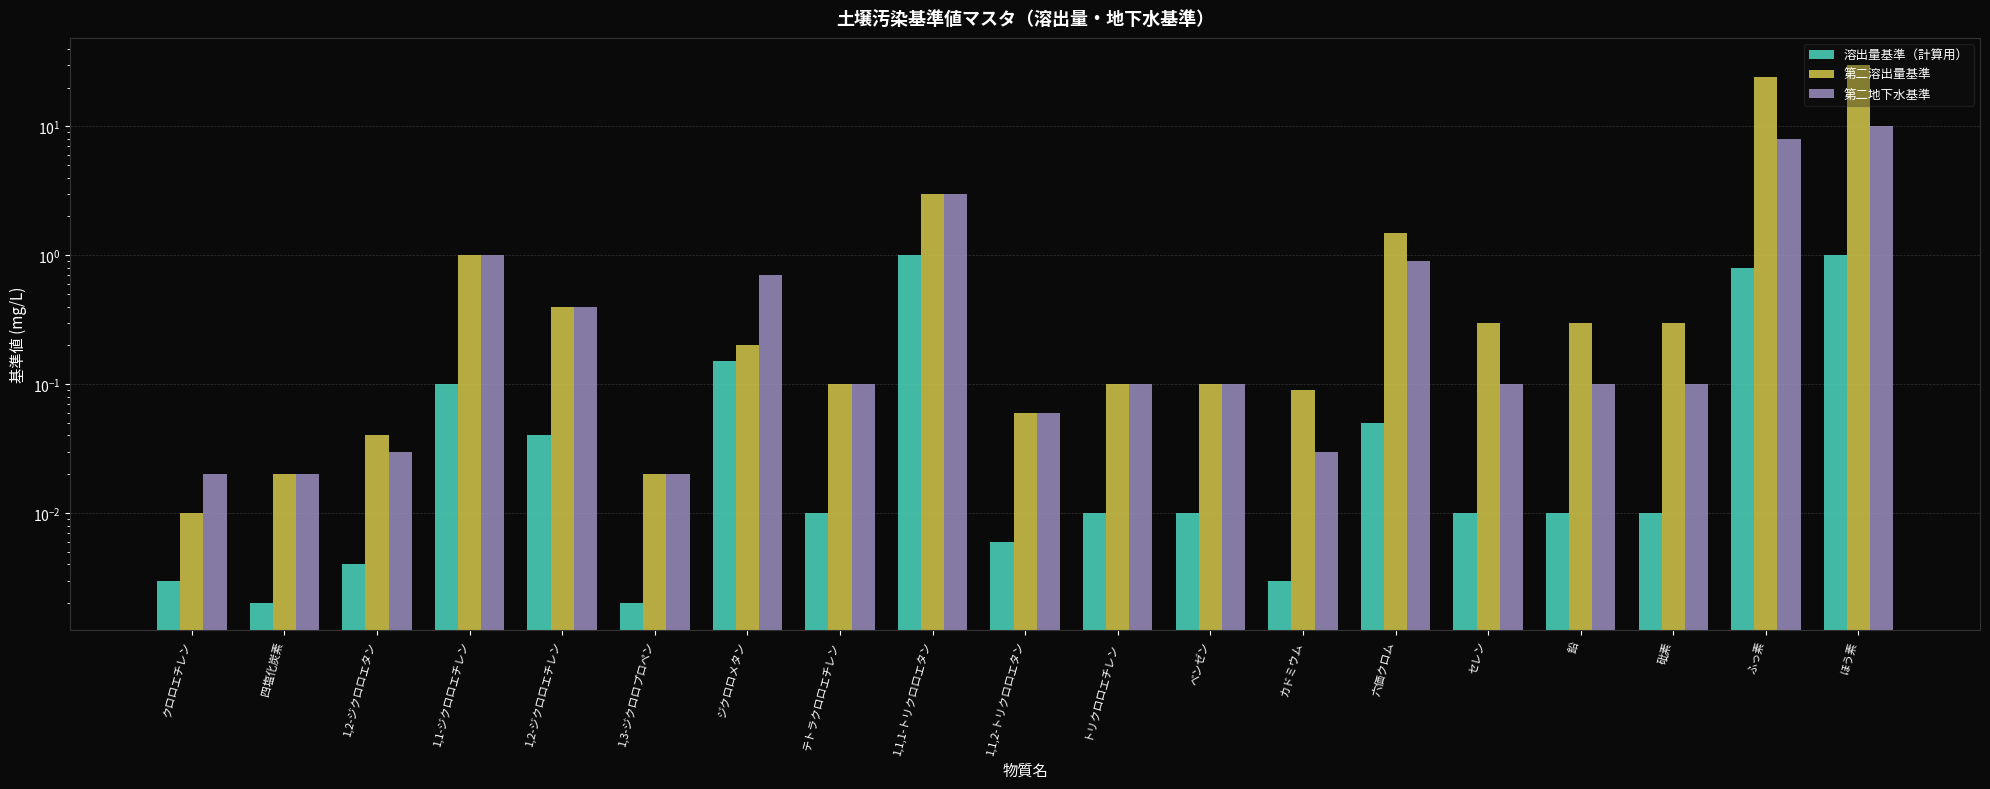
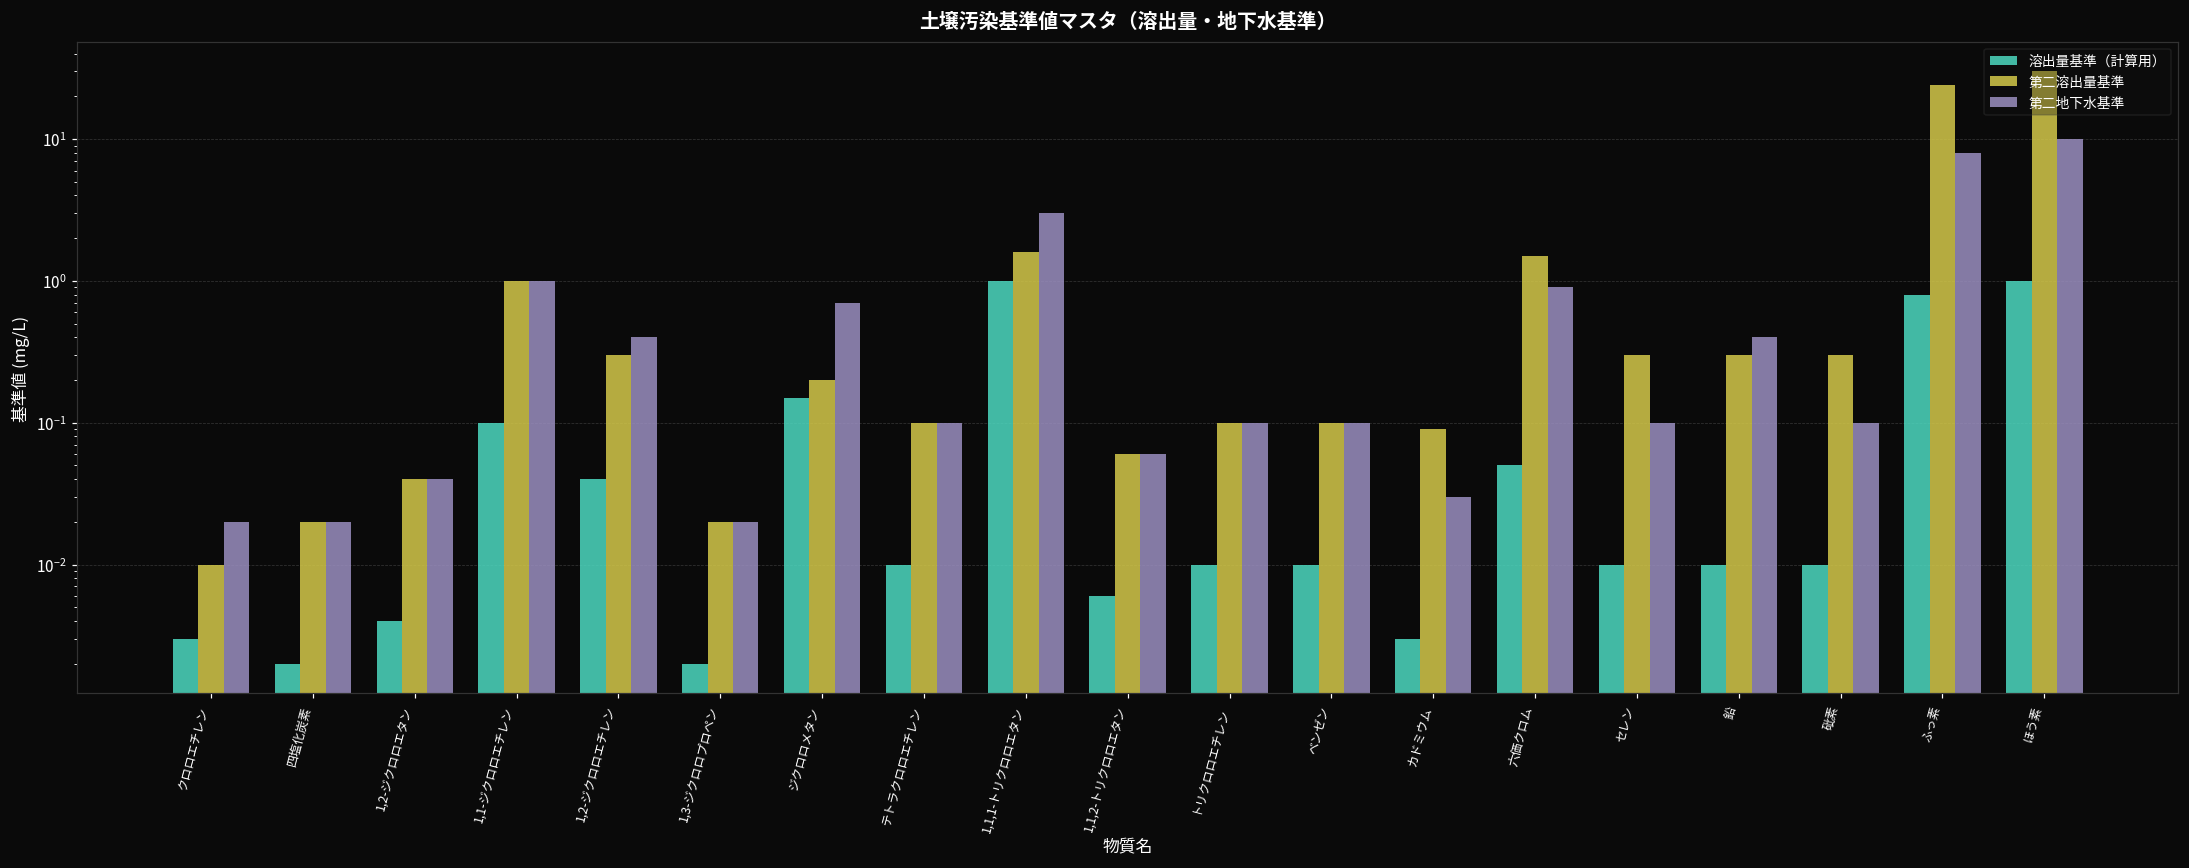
第二地下水基準, 1,2-ジクロロエタン: 0.03 -> 0.04
第二溶出量基準, 1,2-ジクロロエチレン: 0.4 -> 0.3
第二溶出量基準, 1,1,1-トリクロロエタン: 3.0 -> 1.6
第二地下水基準, 鉛: 0.1 -> 0.4
